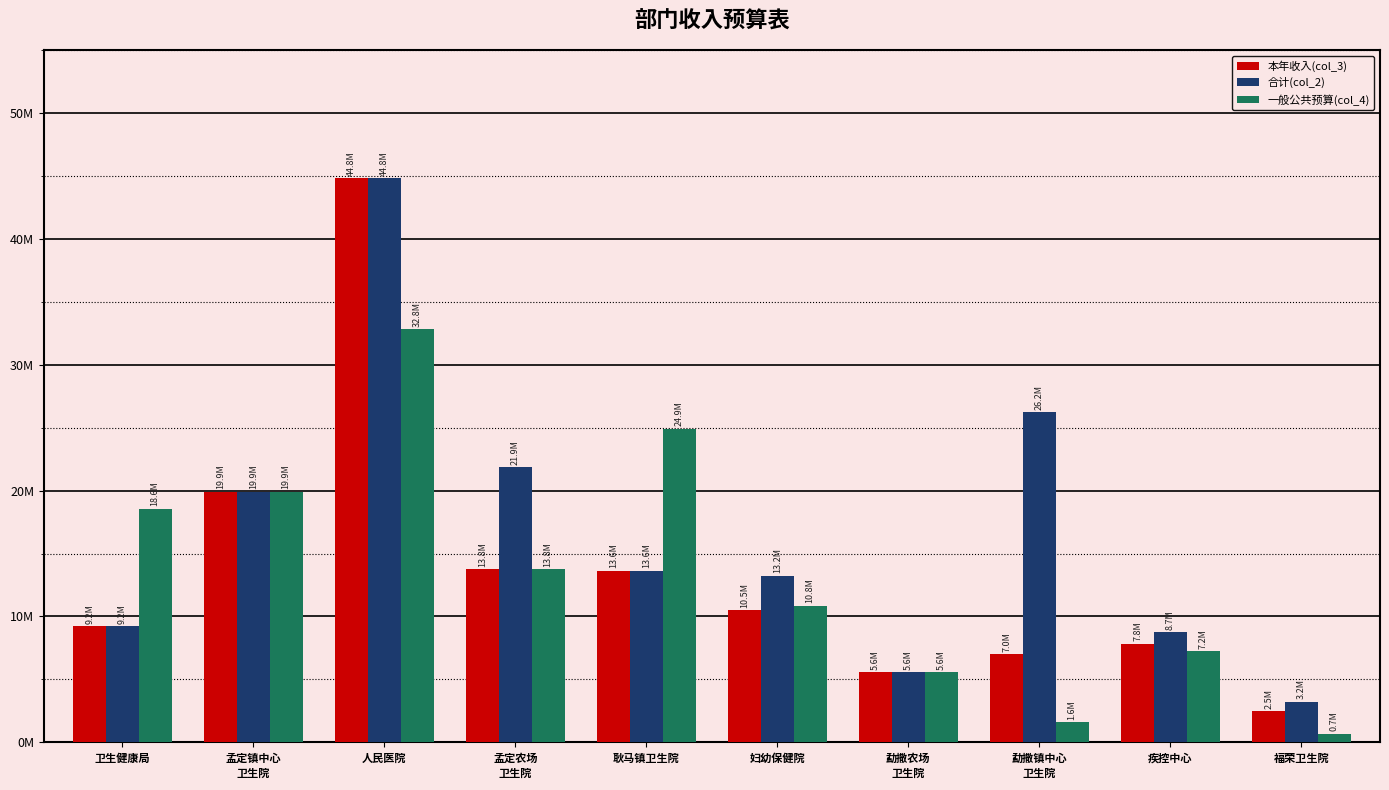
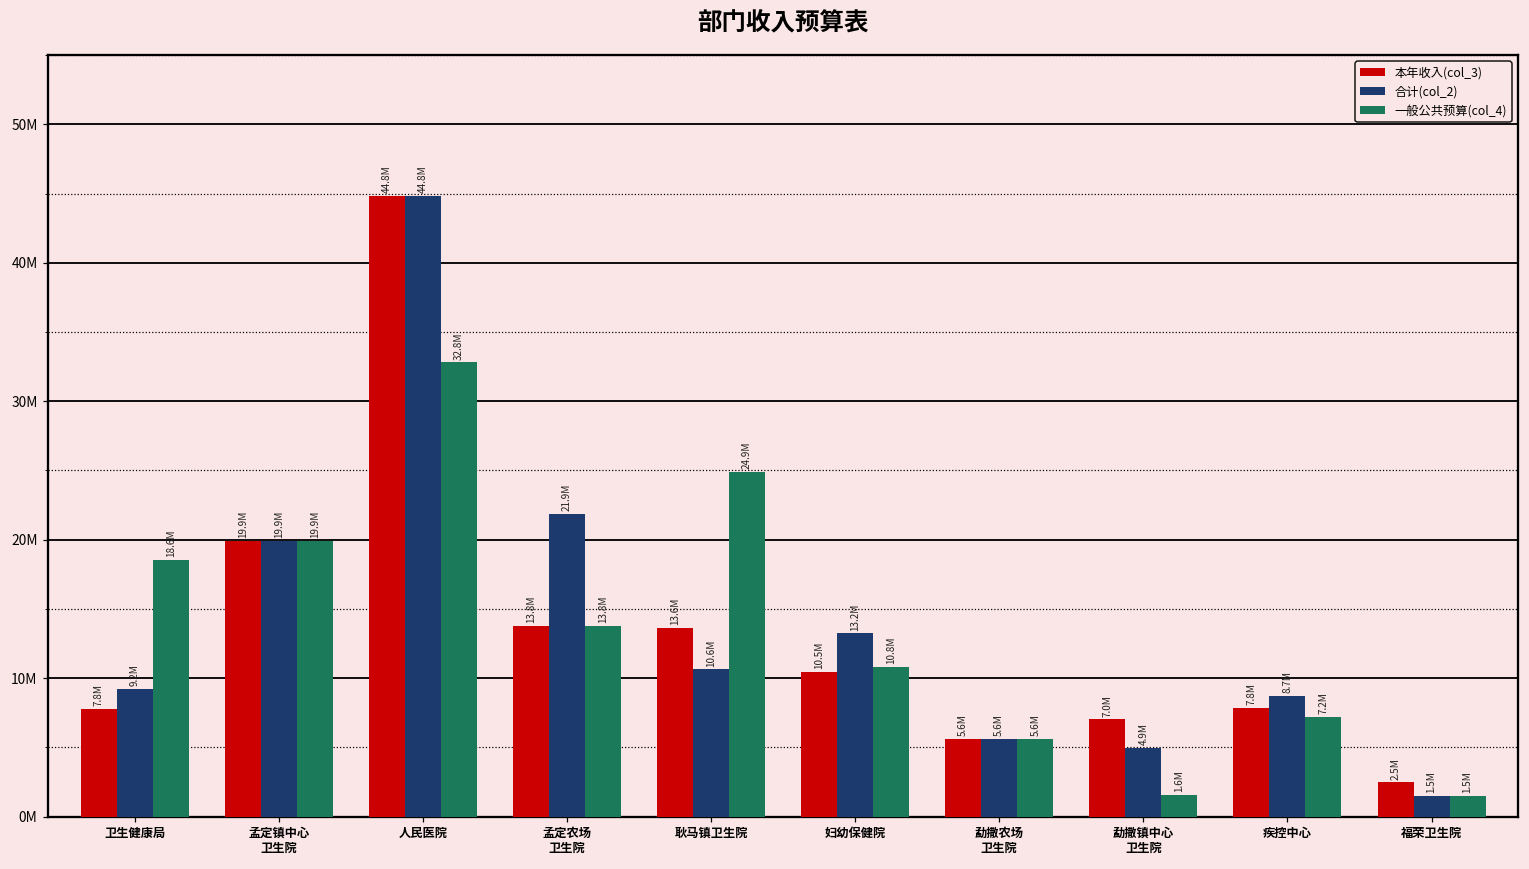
本年收入(col_3), 卫生健康局: 9.2M -> 7.8M
合计(col_2), 耿马镇卫生院: 13.6M -> 10.6M
合计(col_2), 勐撒镇中心 卫生院: 26.2M -> 4.9M
合计(col_2), 福荣卫生院: 3.2M -> 1.5M
一般公共预算(col_4), 福荣卫生院: 0.7M -> 1.5M
